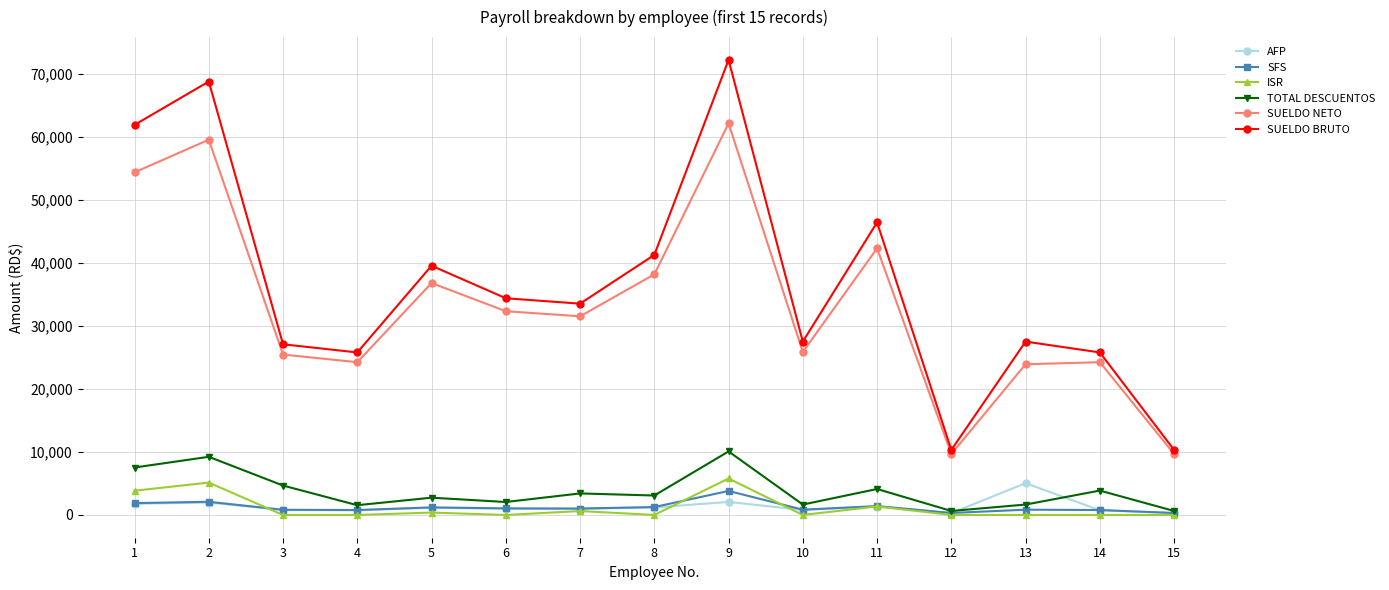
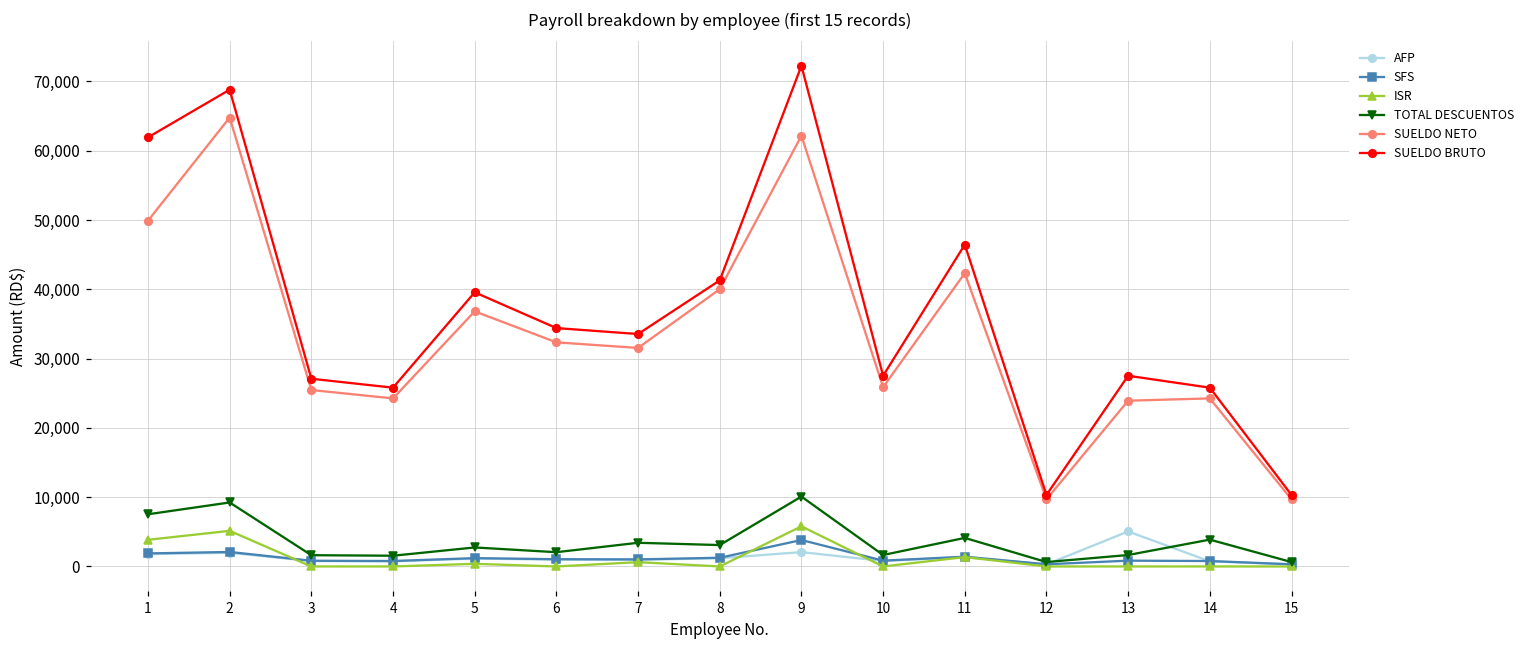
SUELDO NETO, 1: 54,000 -> 50,000
SUELDO NETO, 2: 60,000 -> 65,000
TOTAL DESCUENTOS, 3: 5,000 -> 2,000
SUELDO NETO, 8: 38,000 -> 40,000
